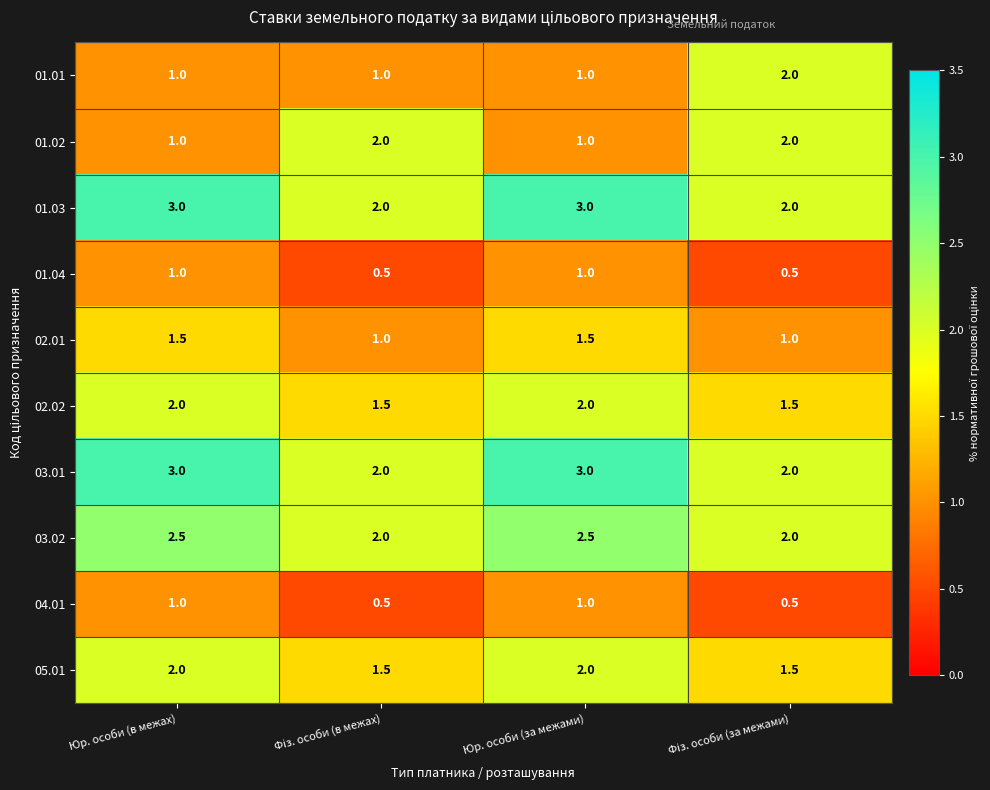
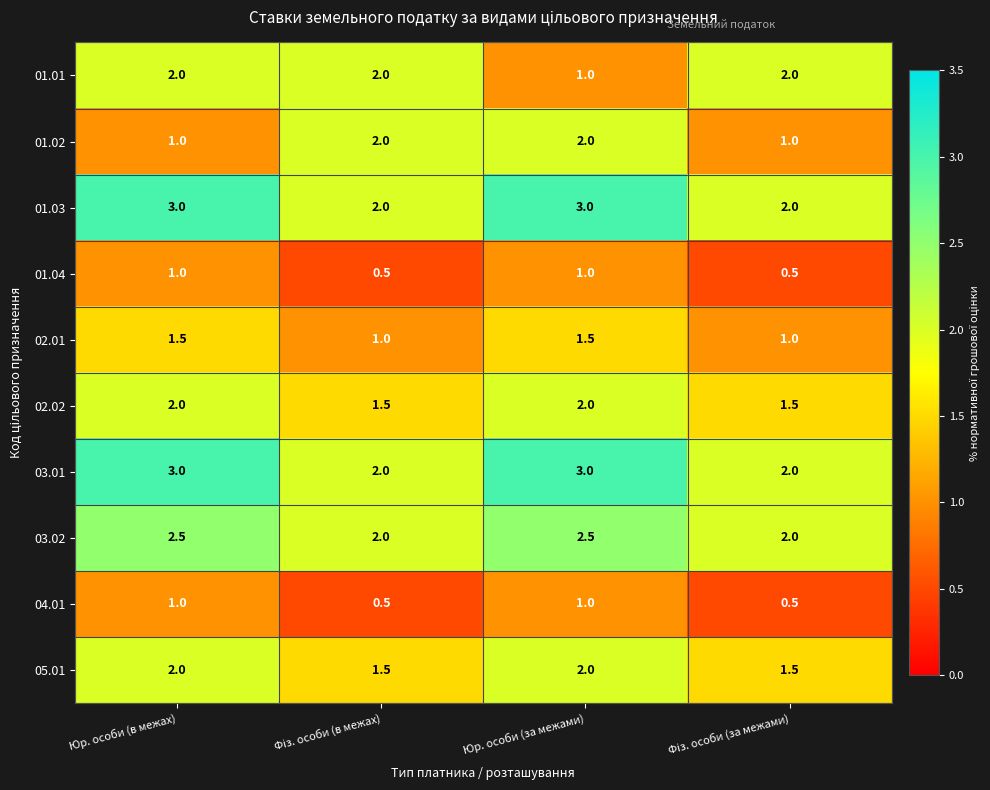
01.01, Юр. особи (в межах): 1.0 -> 2.0
01.01, Фіз. особи (в межах): 1.0 -> 2.0
01.02, Юр. особи (за межами): 1.0 -> 2.0
01.02, Фіз. особи (за межами): 2.0 -> 1.0
